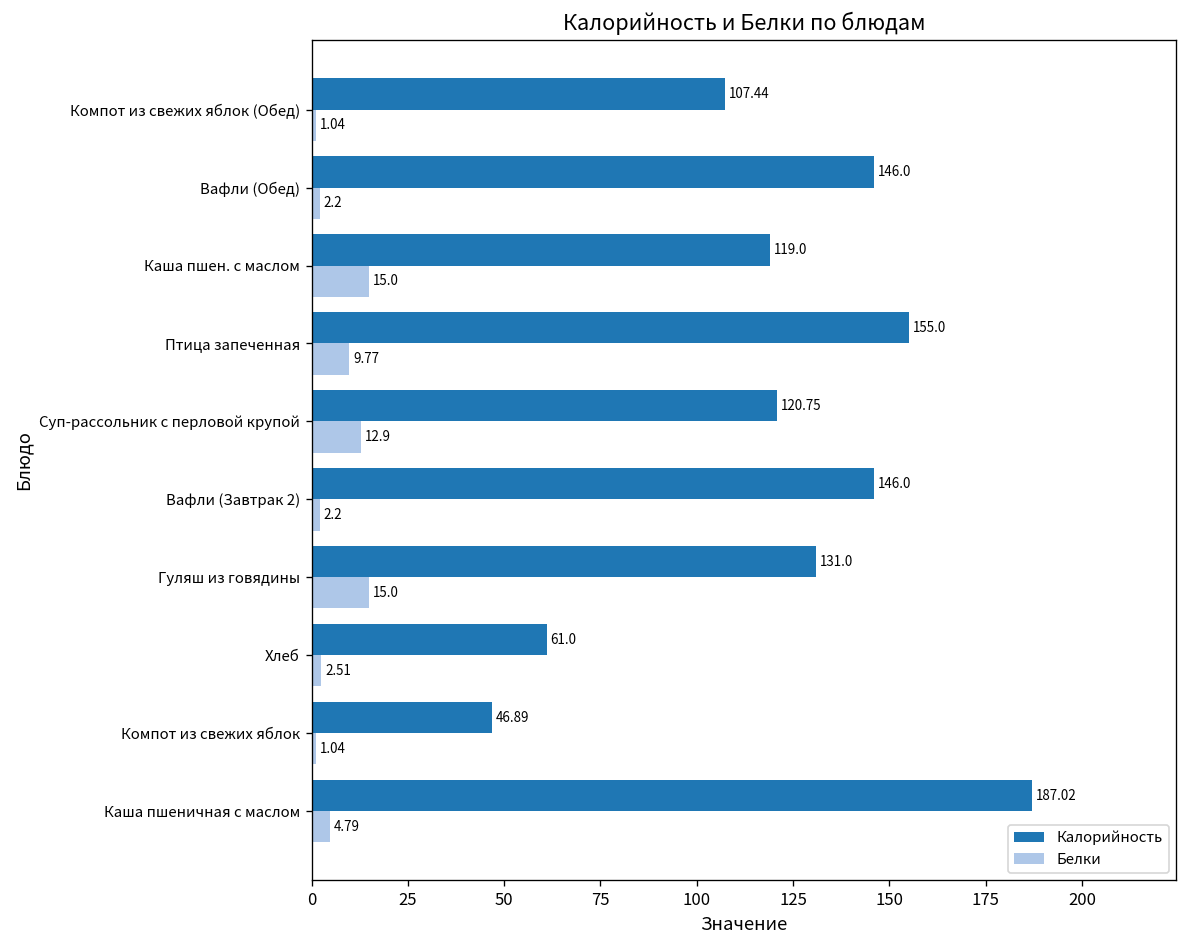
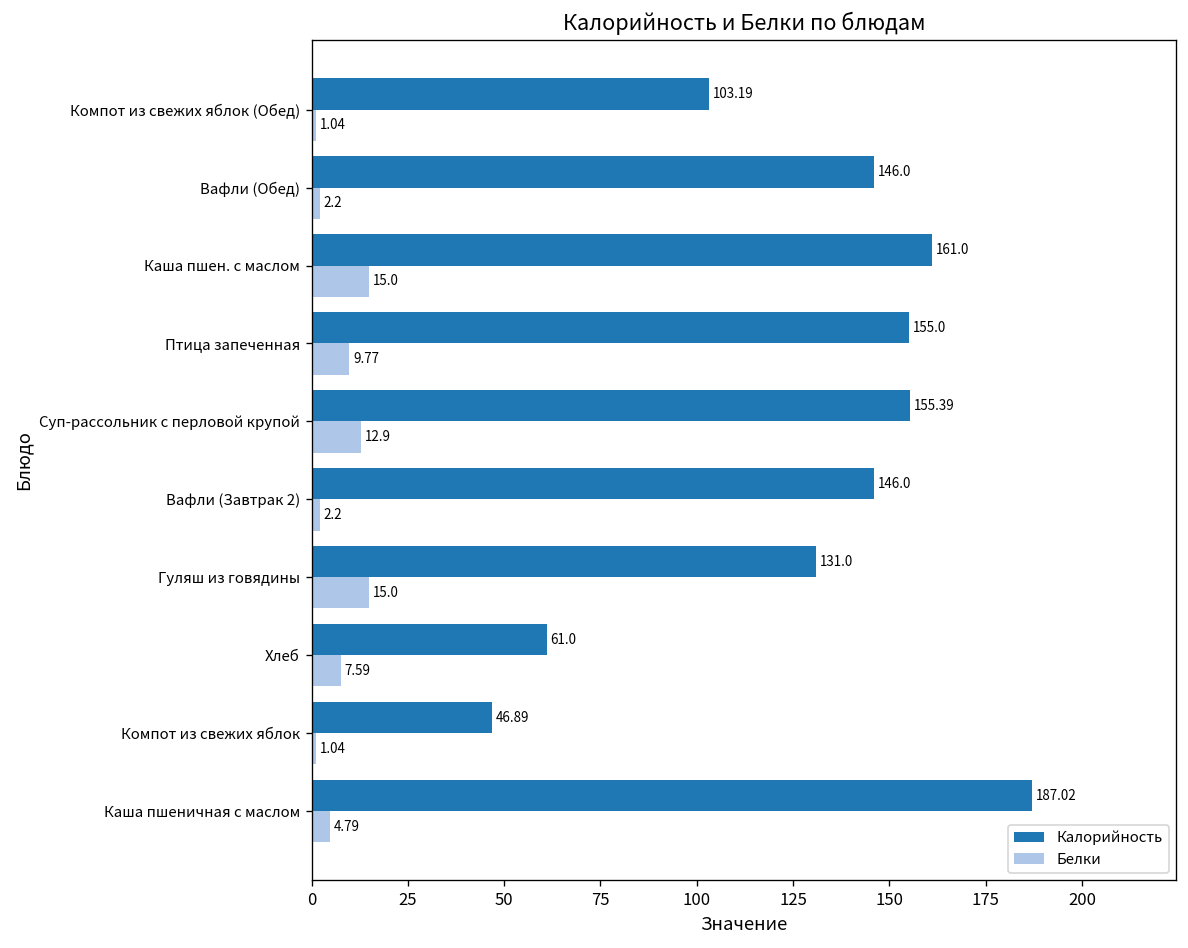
Калорийность, Компот из свежих яблок (Обед): 107.44 -> 103.19
Калорийность, Каша пшен. с маслом: 119.0 -> 161.0
Калорийность, Суп-рассольник с перловой крупой: 120.75 -> 155.39
Белки, Хлеб: 2.51 -> 7.59
